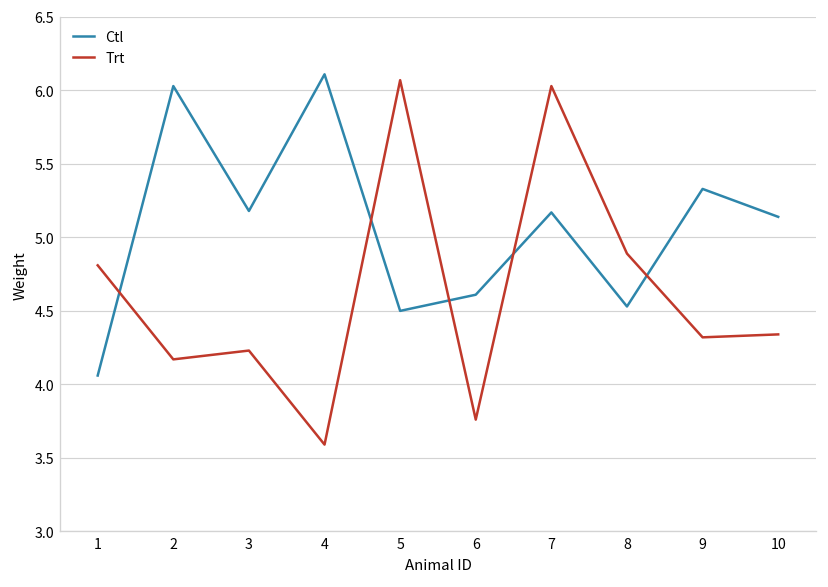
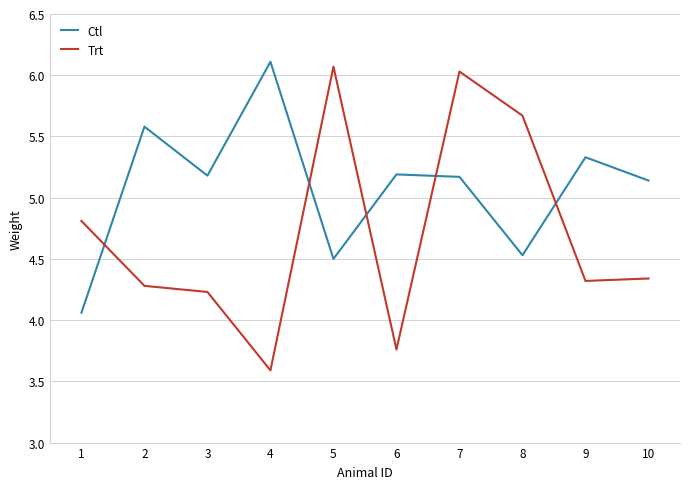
Ctl, 2: 6.03 -> 5.58
Trt, 2: 4.17 -> 4.28
Ctl, 6: 4.61 -> 5.19
Trt, 8: 4.89 -> 5.67
